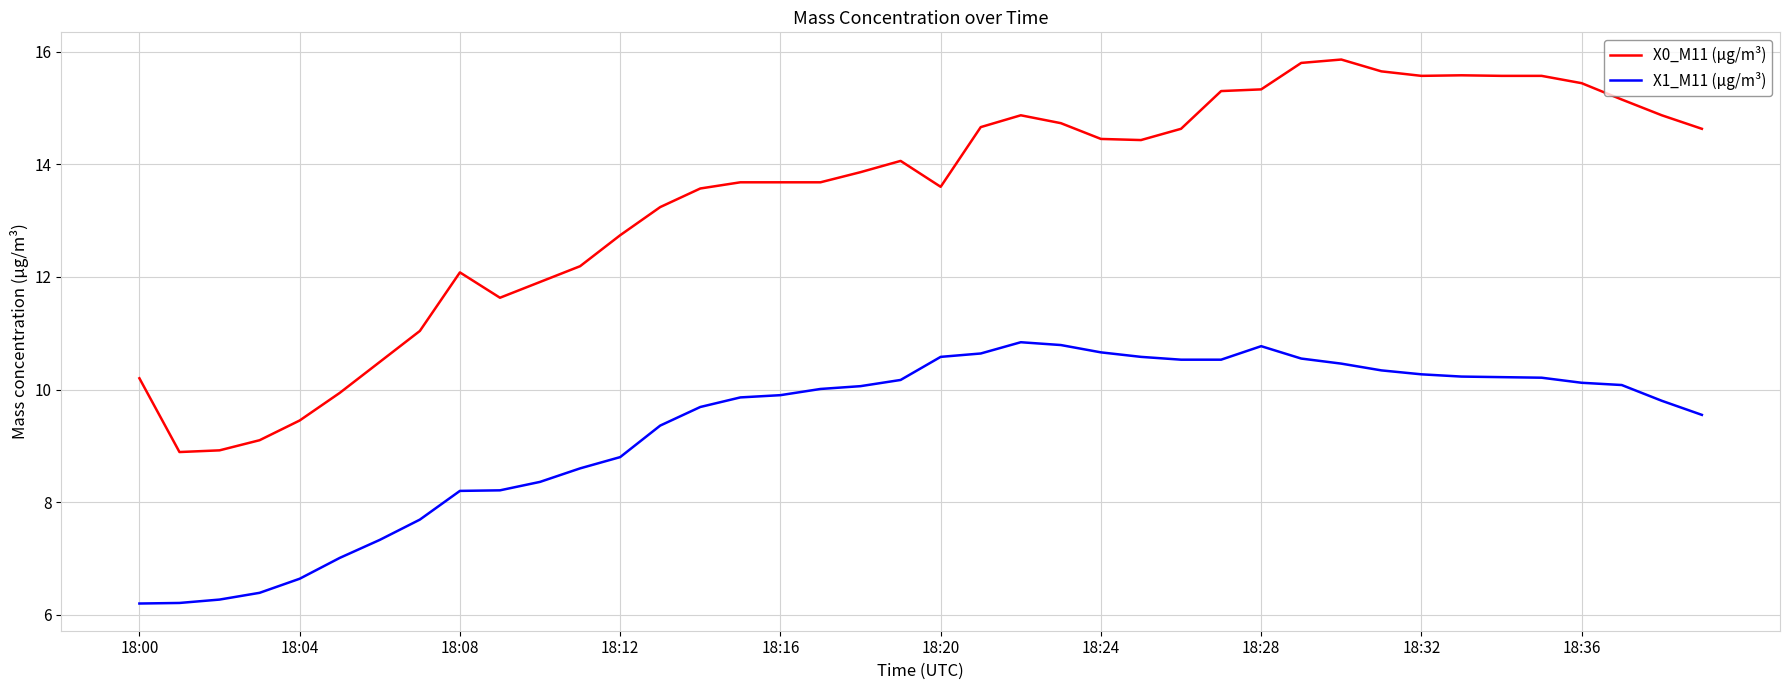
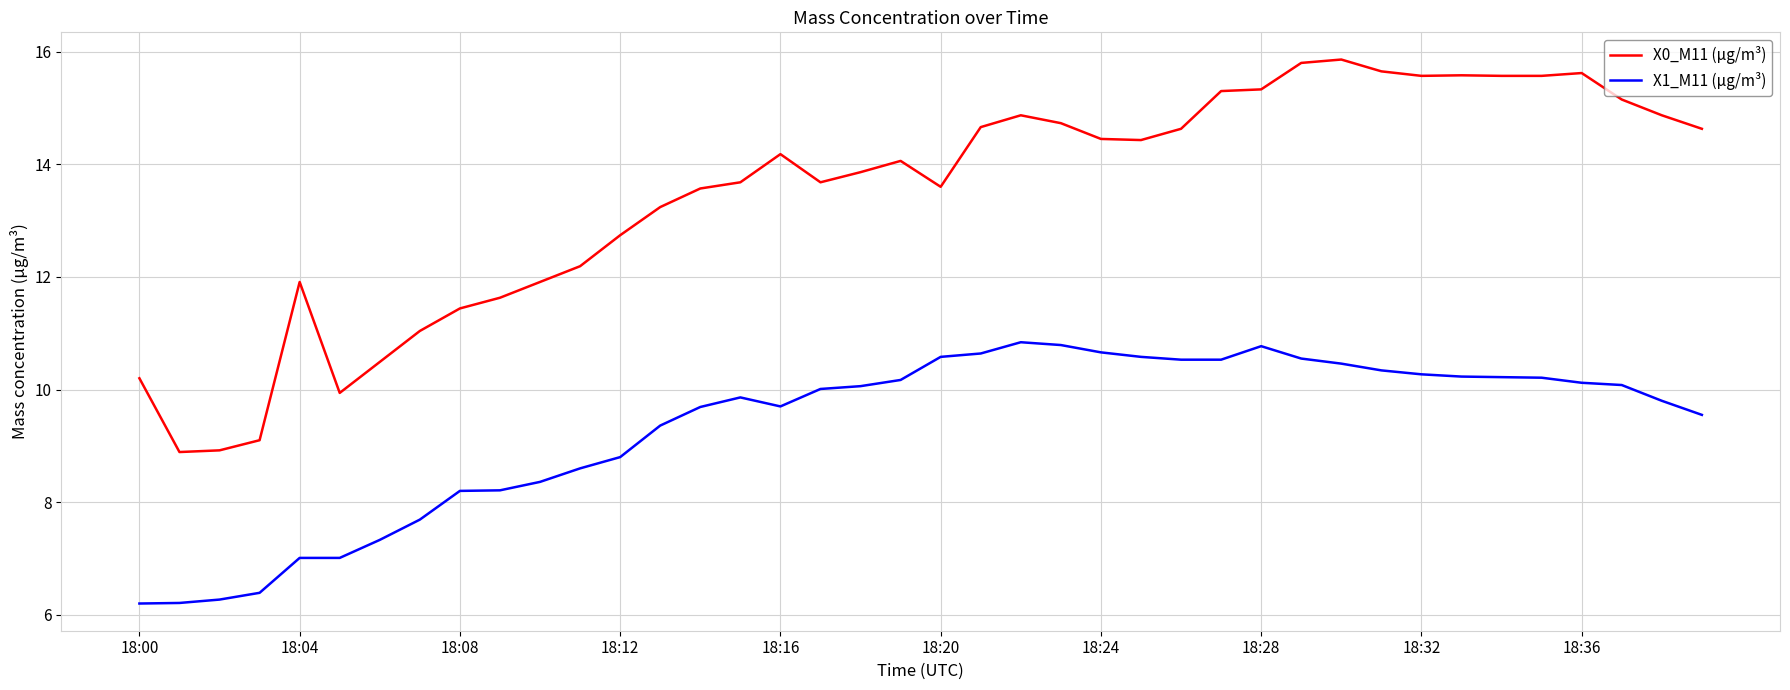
X0_M11 (μg/m³), 18:04: 9.5 -> 11.9
X1_M11 (μg/m³), 18:04: 6.6 -> 7.0
X0_M11 (μg/m³), 18:08: 12.1 -> 11.4
X0_M11 (μg/m³), 18:16: 13.7 -> 14.2
X1_M11 (μg/m³), 18:16: 9.9 -> 9.7
X0_M11 (μg/m³), 18:36: 15.4 -> 15.6
